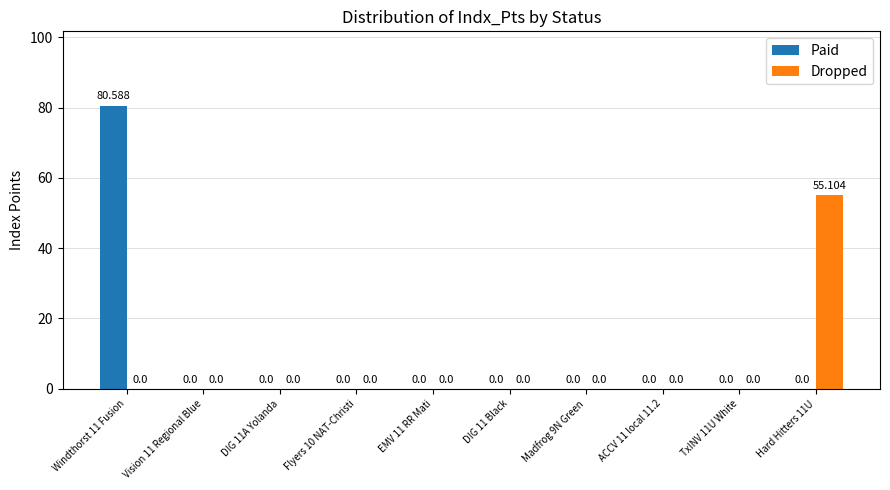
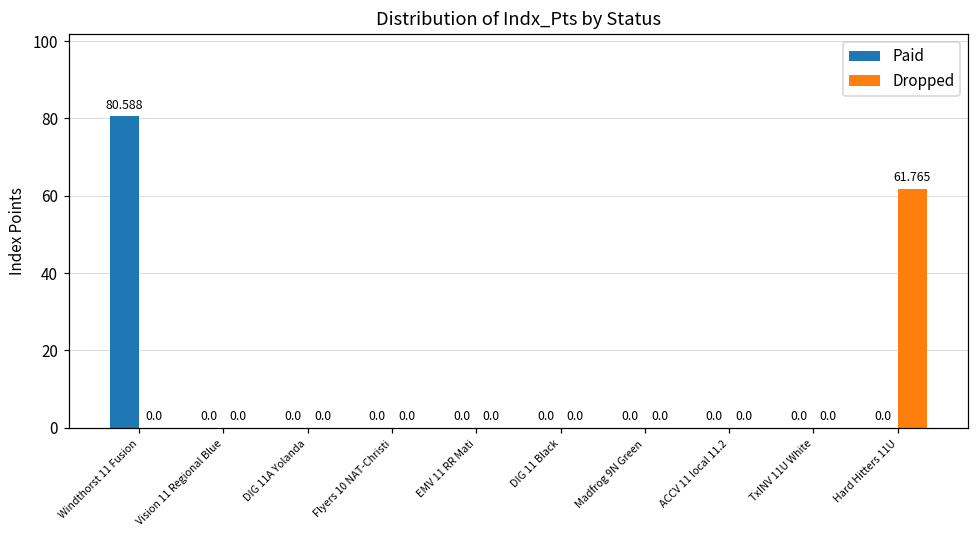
Dropped, Hard Hitters 11U: 55.104 -> 61.765
